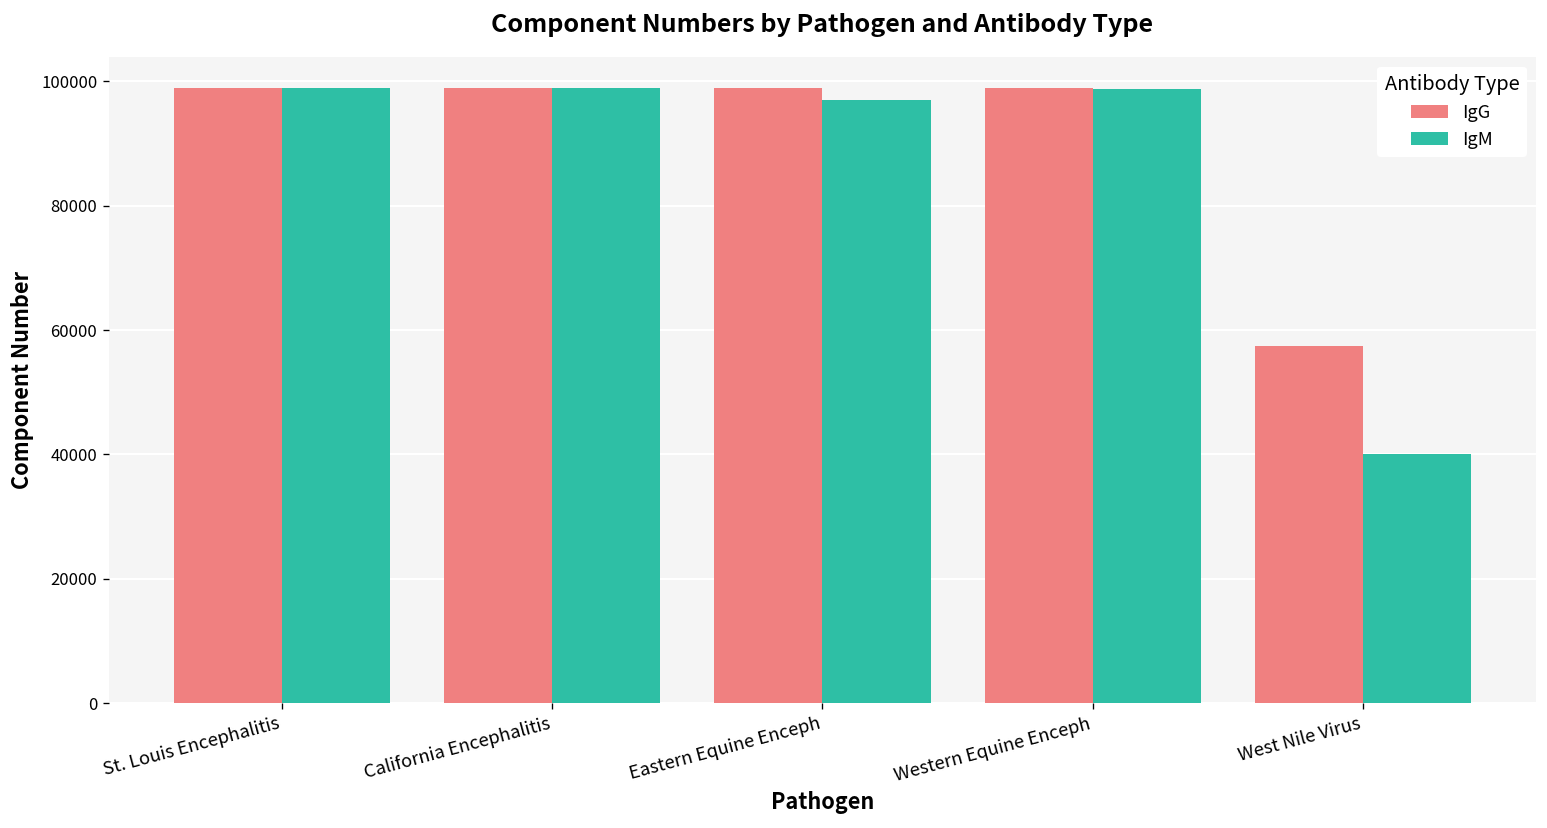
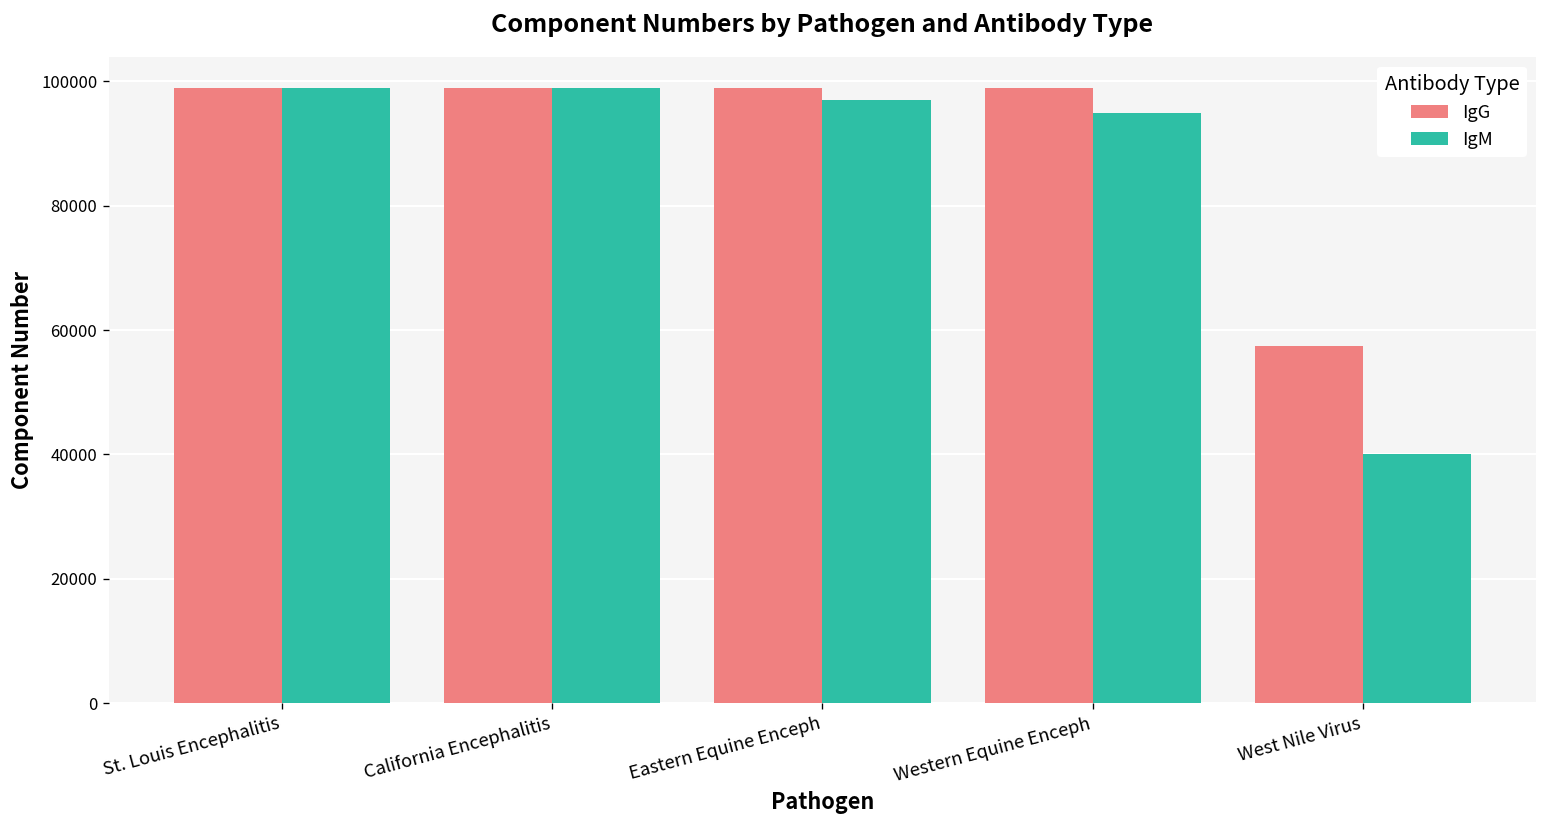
IgM, Western Equine Enceph: 99000 -> 95000
